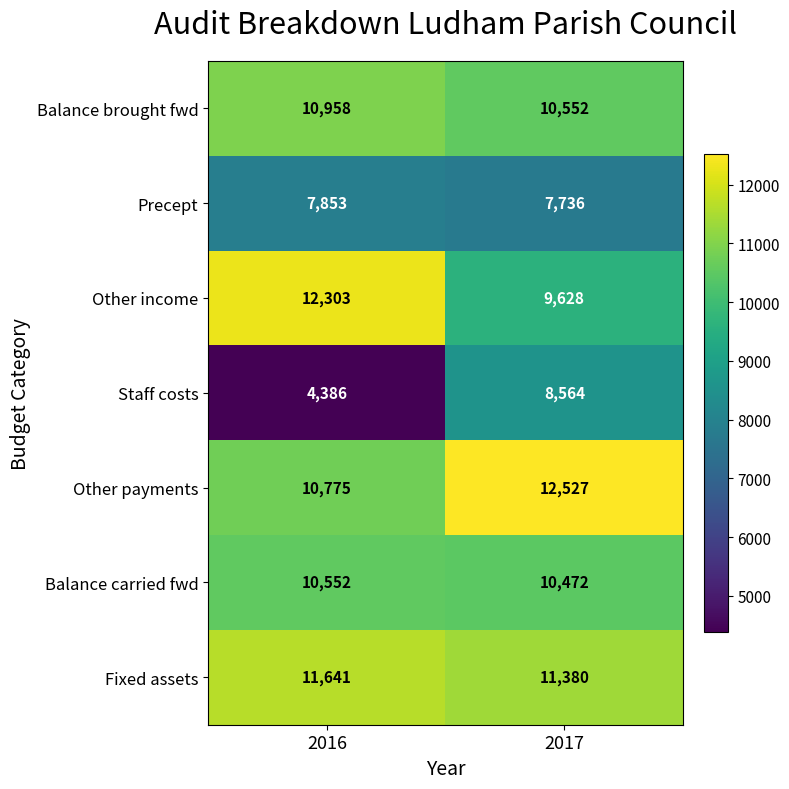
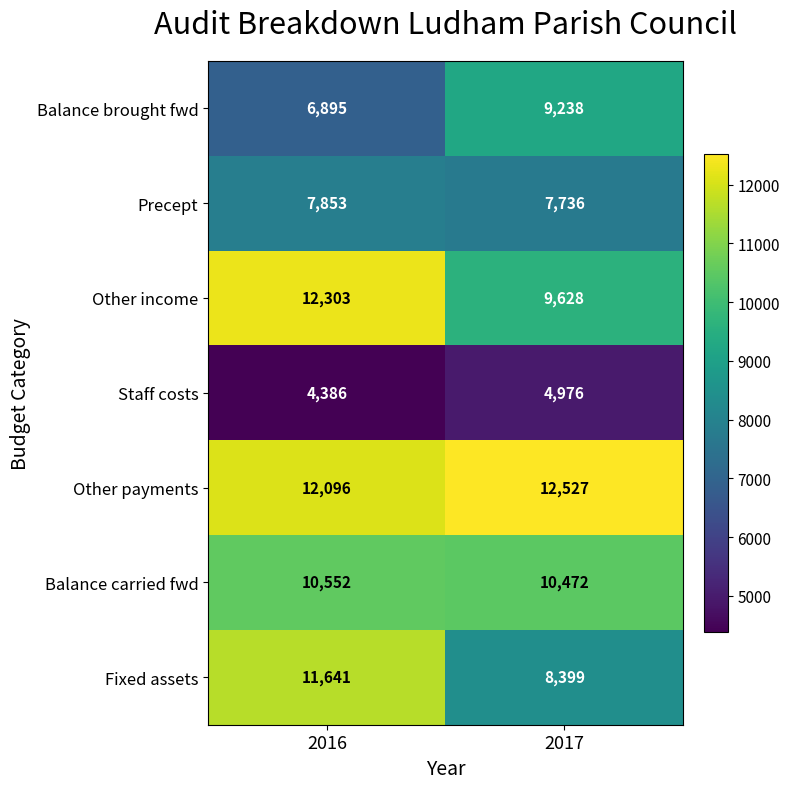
Balance brought fwd, 2016: 10,958 -> 6,895
Balance brought fwd, 2017: 10,552 -> 9,238
Staff costs, 2017: 8,564 -> 4,976
Other payments, 2016: 10,775 -> 12,096
Fixed assets, 2017: 11,380 -> 8,399
